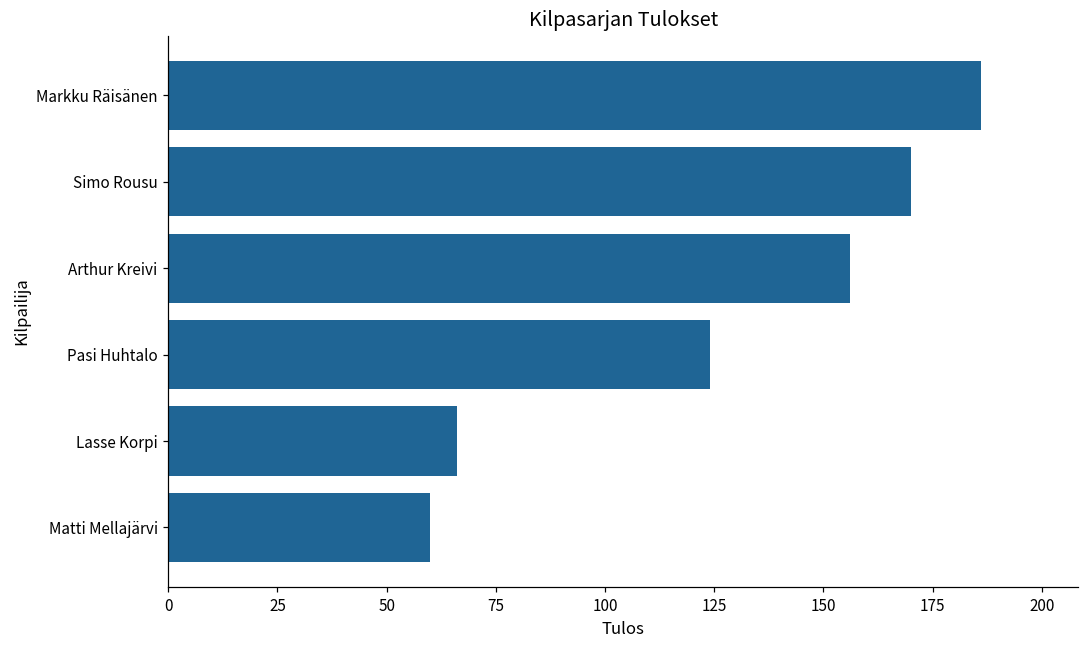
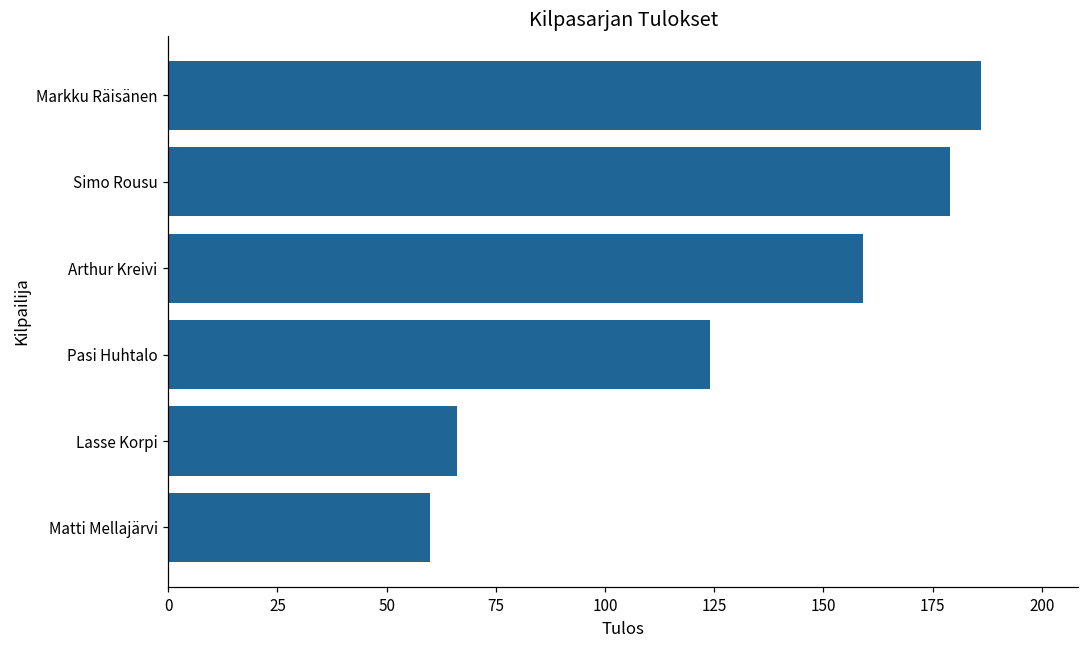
Simo Rousu: 170 -> 179
Arthur Kreivi: 156 -> 159
